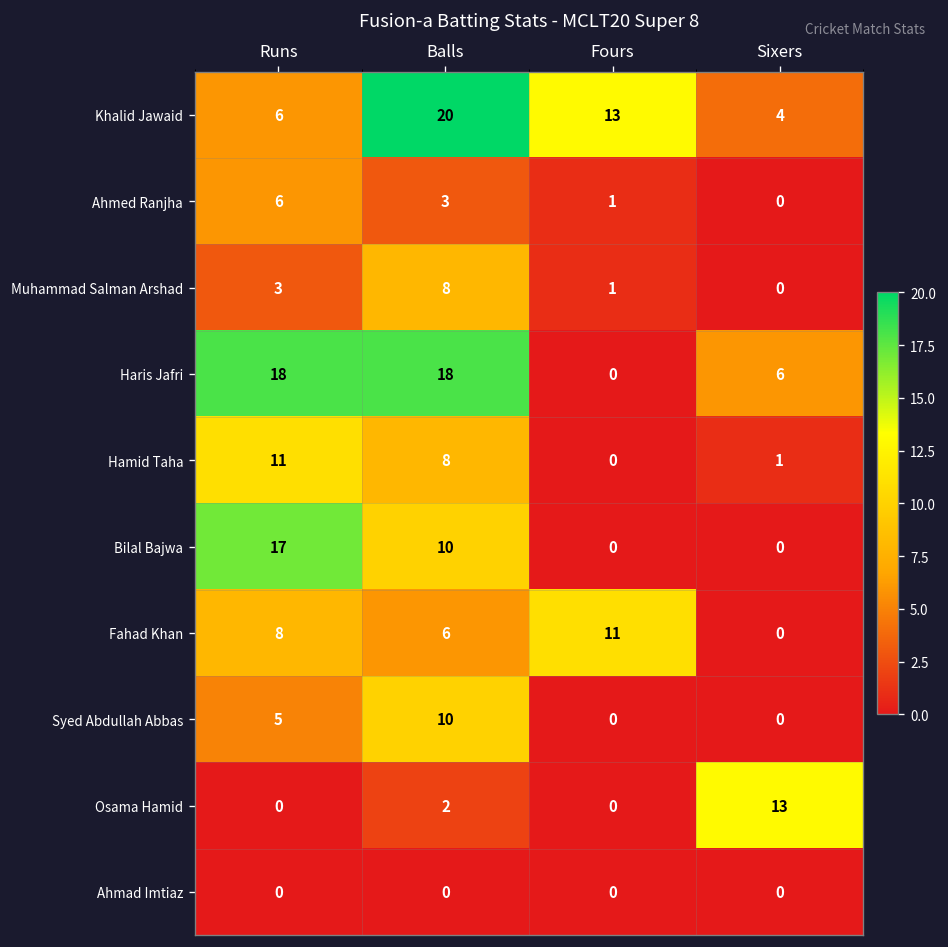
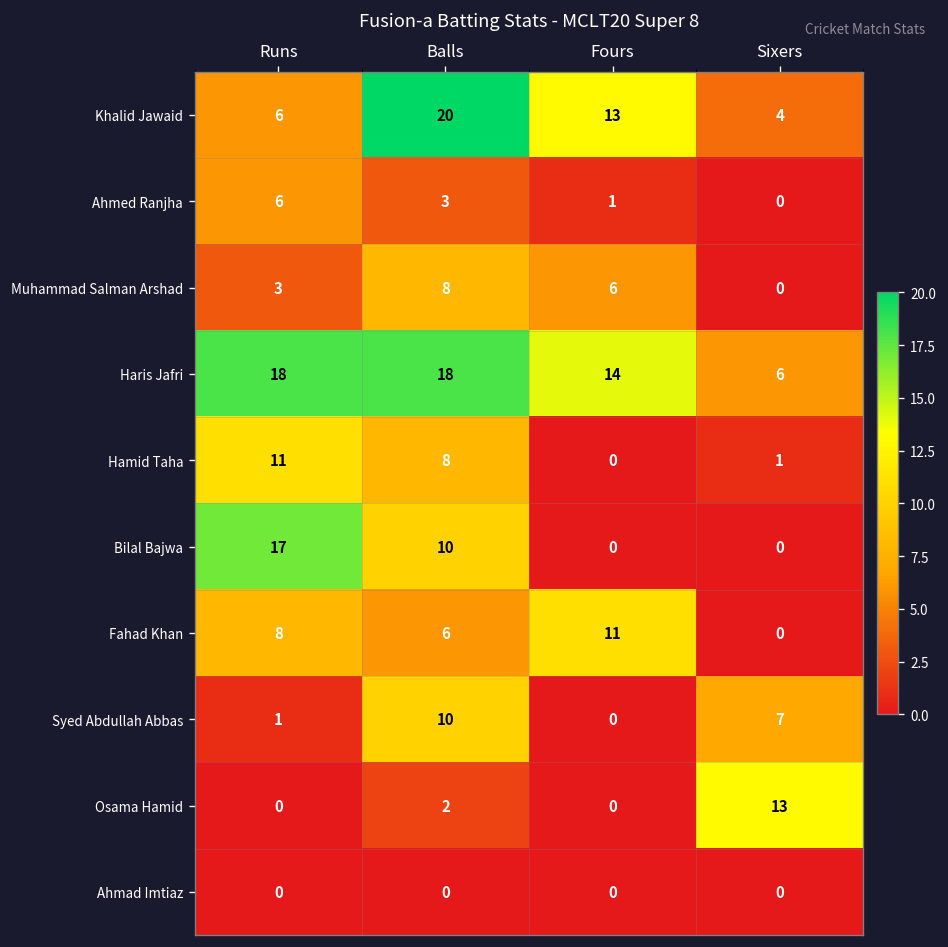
Muhammad Salman Arshad, Fours: 1 -> 6
Haris Jafri, Fours: 0 -> 14
Syed Abdullah Abbas, Runs: 5 -> 1
Syed Abdullah Abbas, Sixers: 0 -> 7
